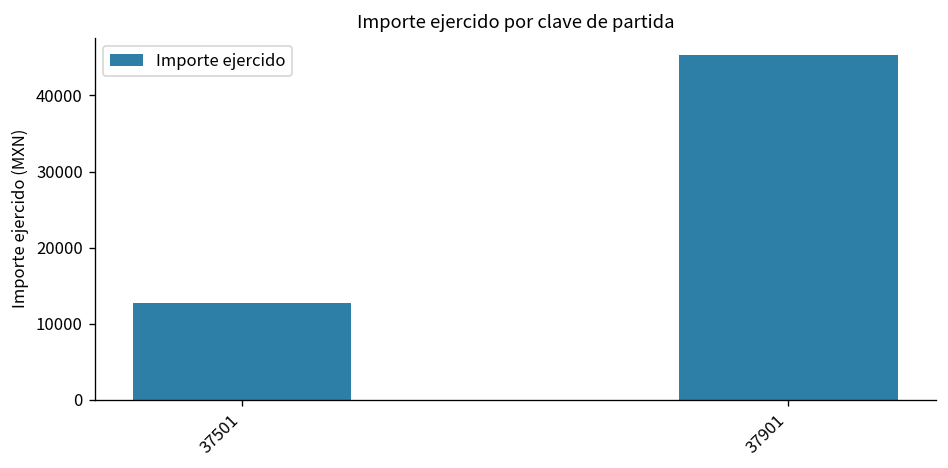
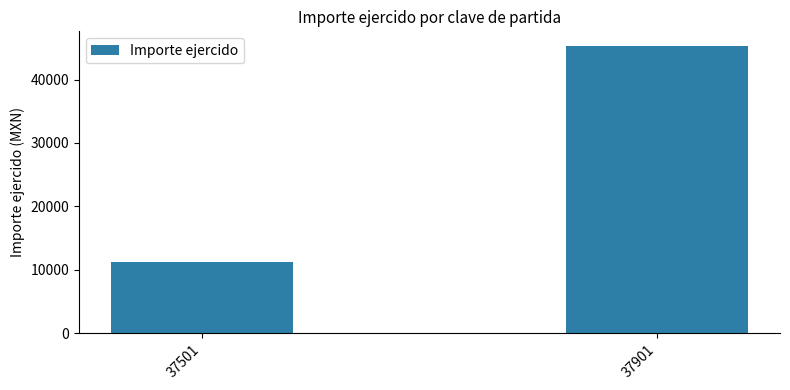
37501: 13000 -> 11000
